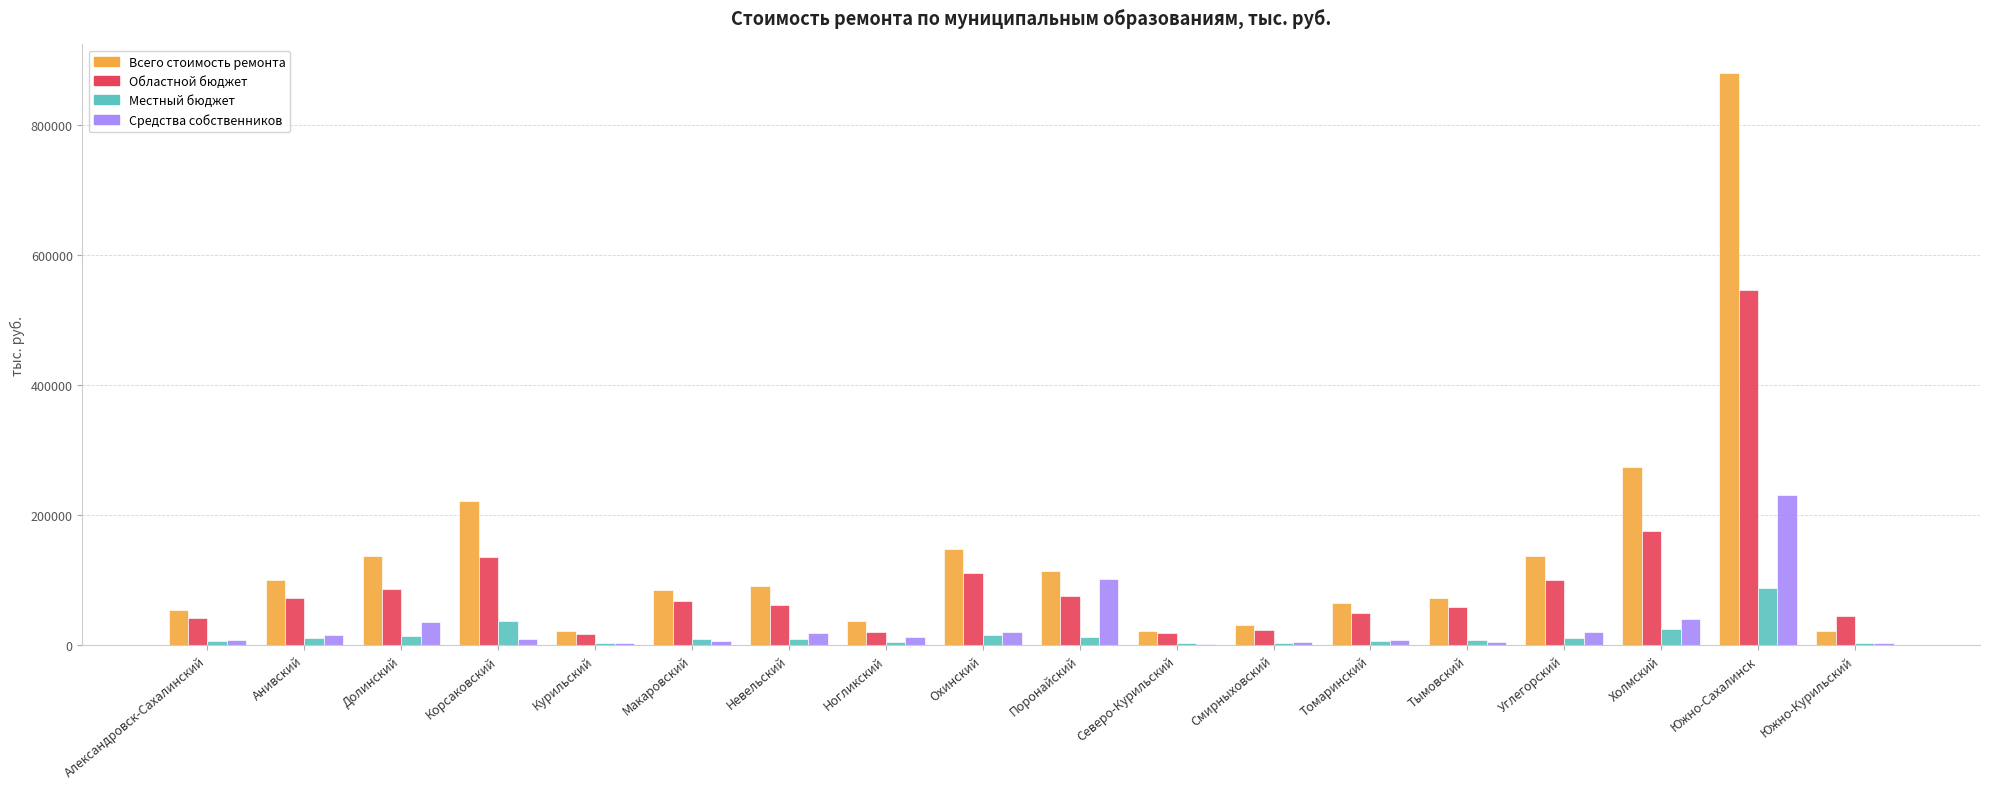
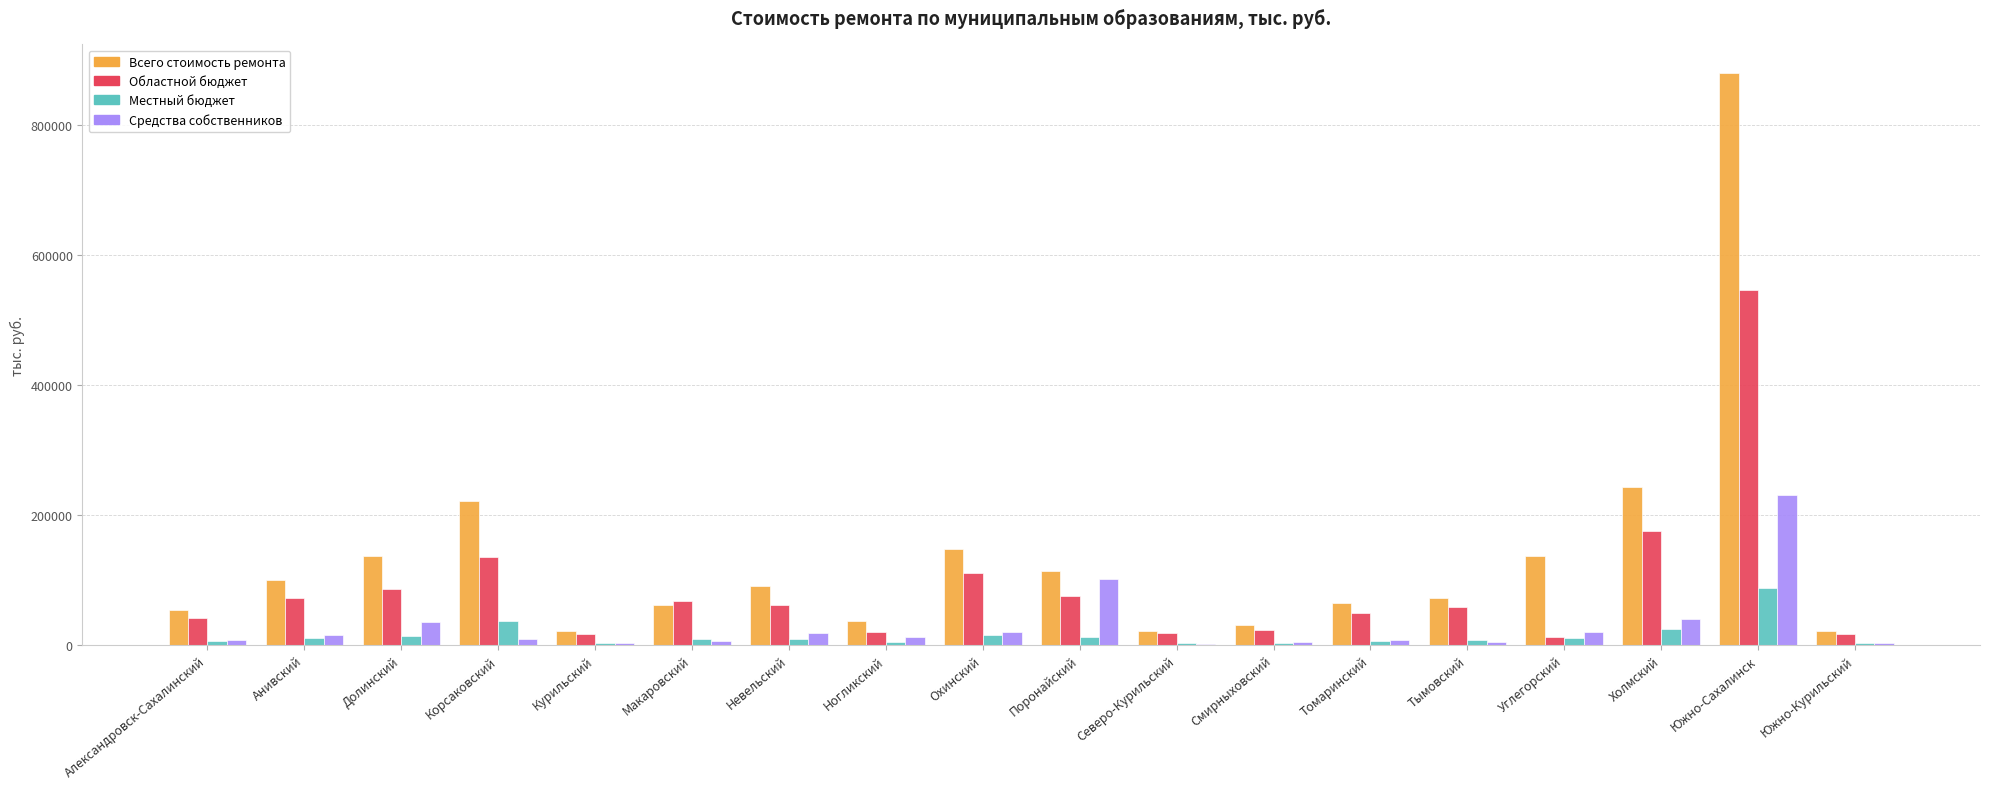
Всего стоимость ремонта, Макаровский: 80000 -> 60000
Областной бюджет, Углегорский: 100000 -> 10000
Всего стоимость ремонта, Холмский: 270000 -> 240000
Областной бюджет, Южно-Курильский: 40000 -> 20000
